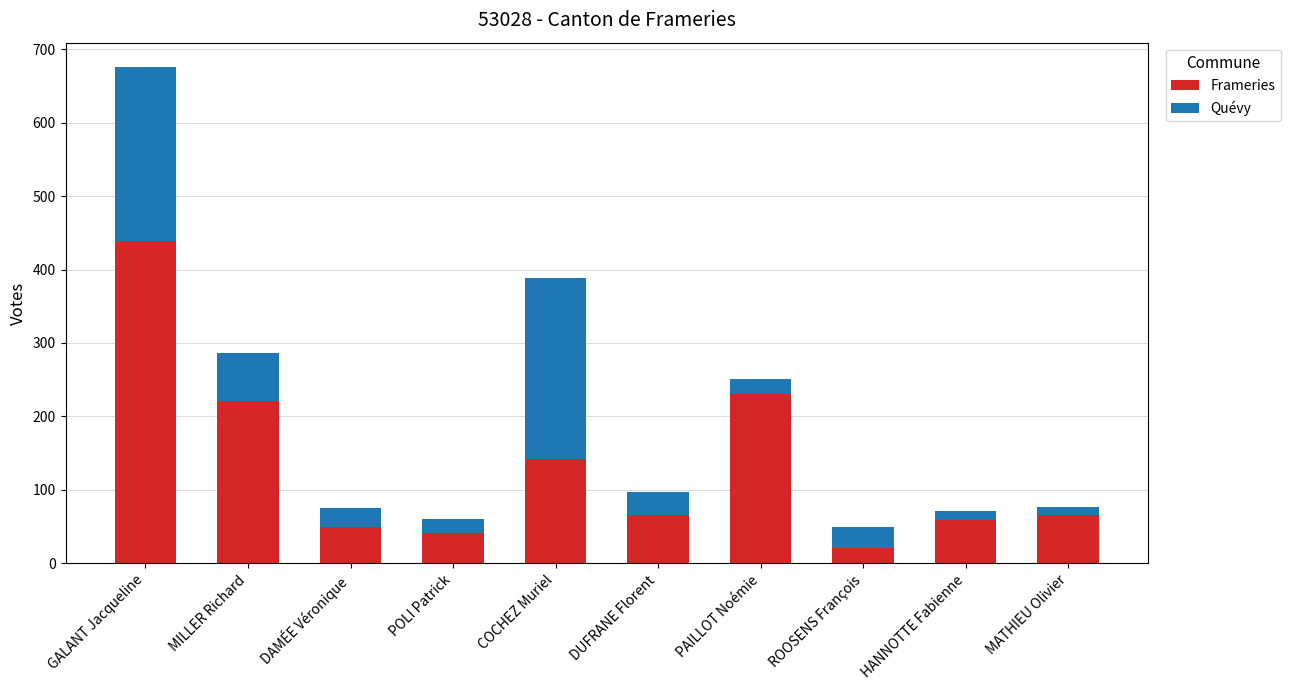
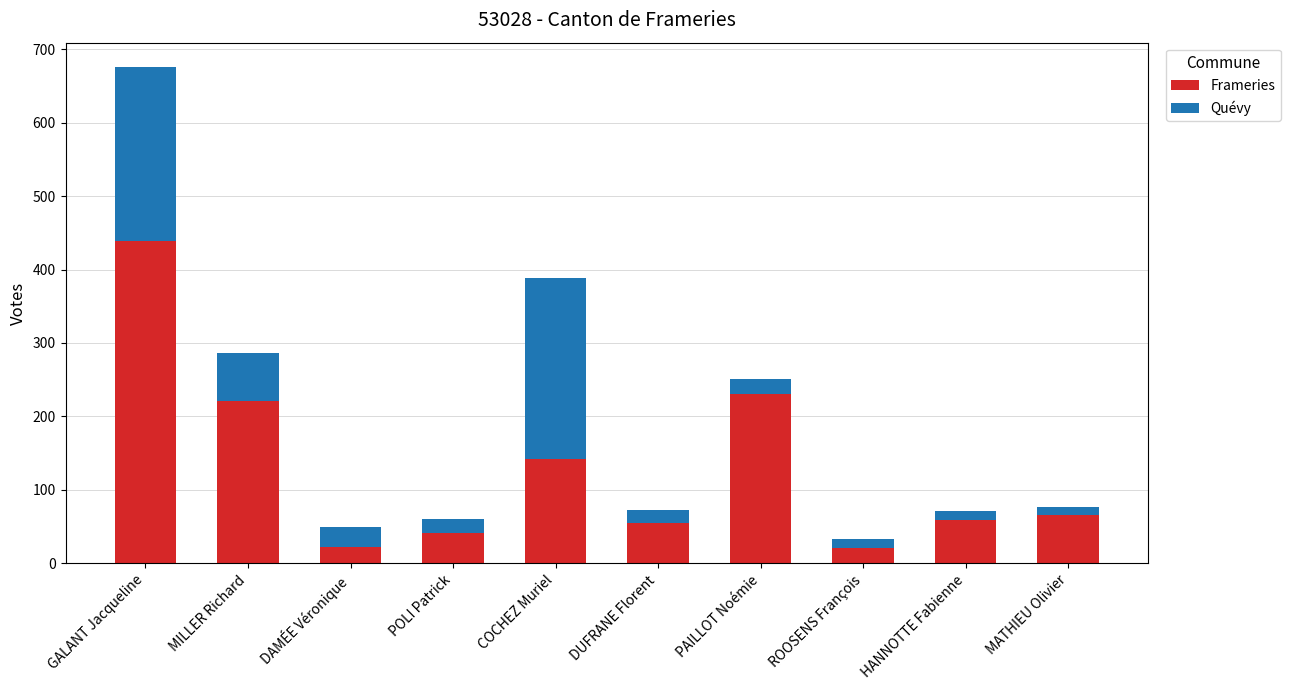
Frameries, DAMÉE Véronique: 50 -> 20
Frameries, DUFRANE Florent: 70 -> 60
Quévy, DUFRANE Florent: 30 -> 20
Quévy, ROOSENS François: 30 -> 10
